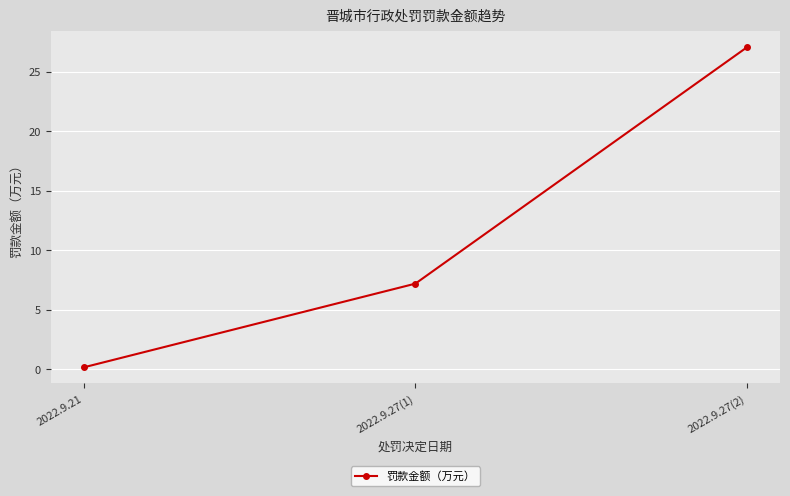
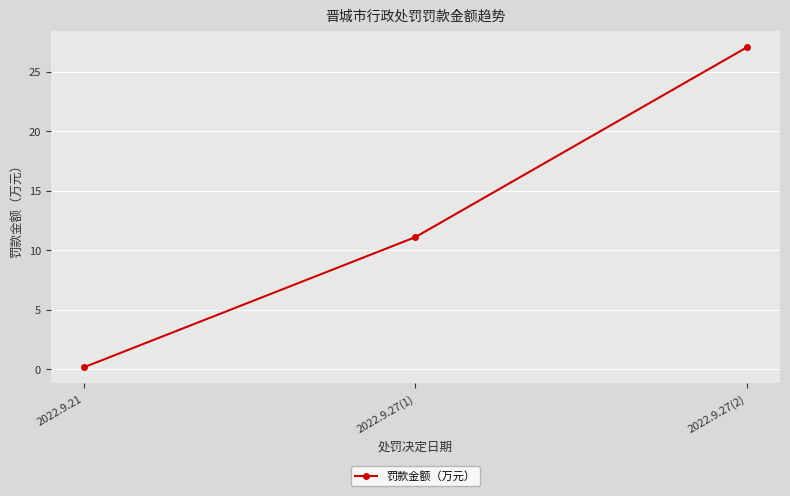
2022.9.27(1): 7.2 -> 11.1
